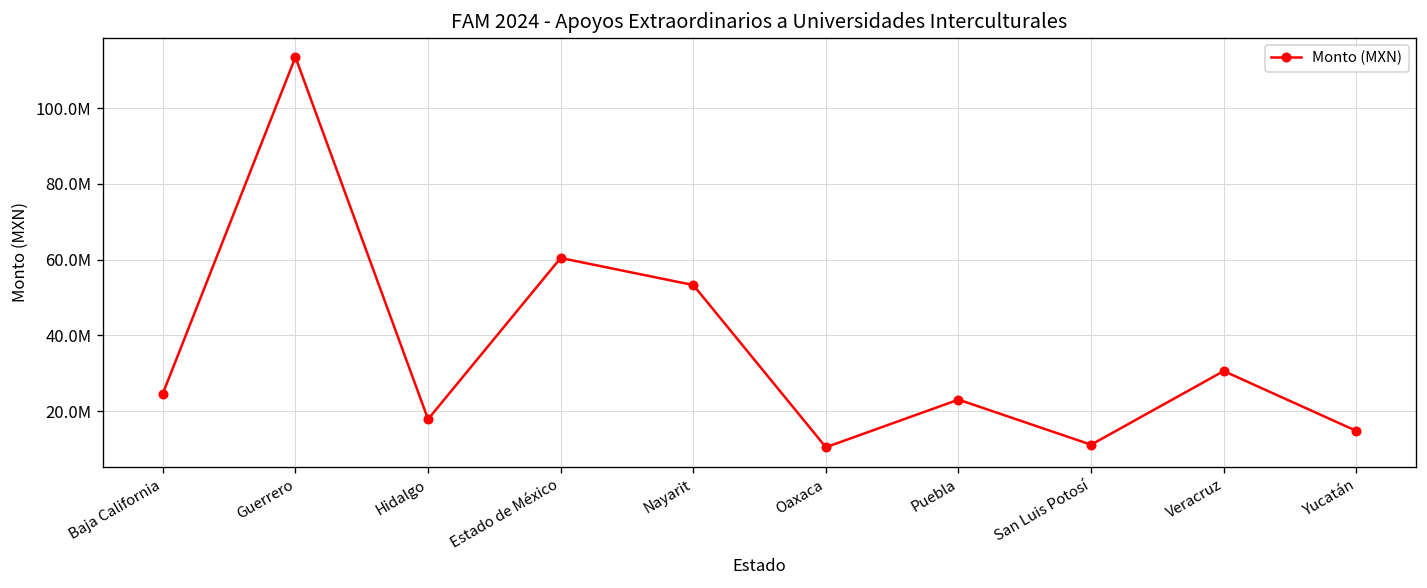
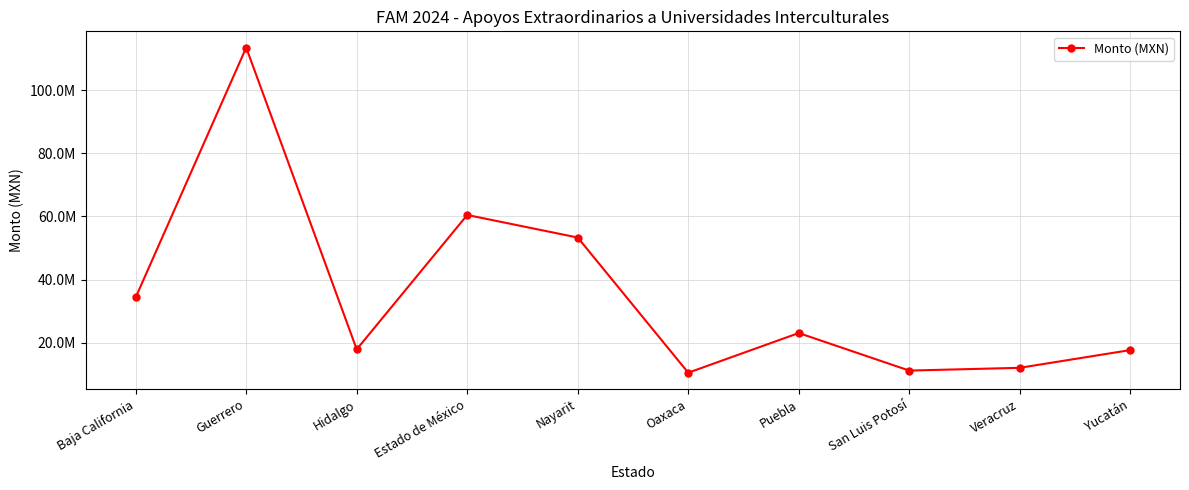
Baja California: 25000000 -> 34000000
Veracruz: 31000000 -> 12000000
Yucatán: 15000000 -> 18000000
